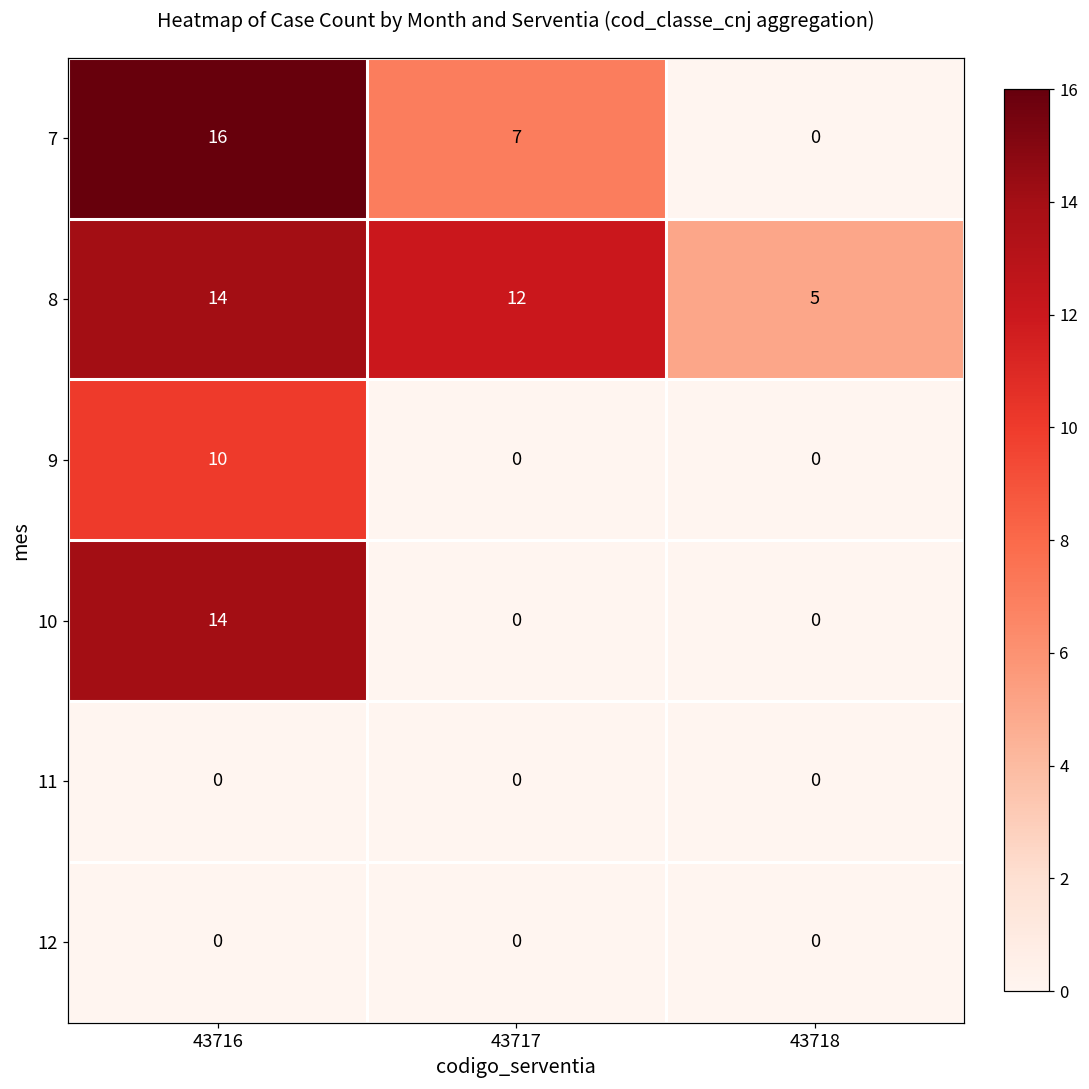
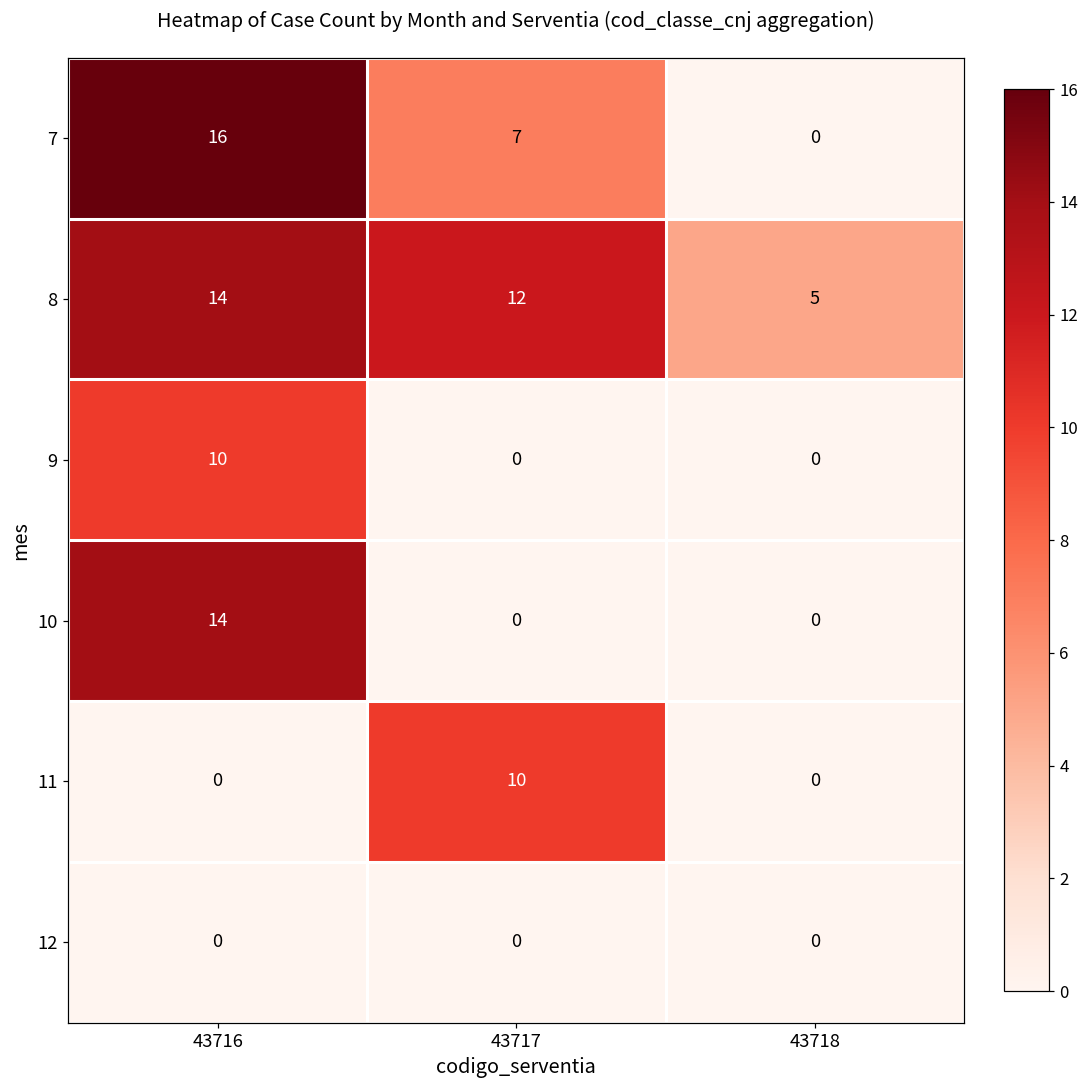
11, 43717: 0 -> 10
